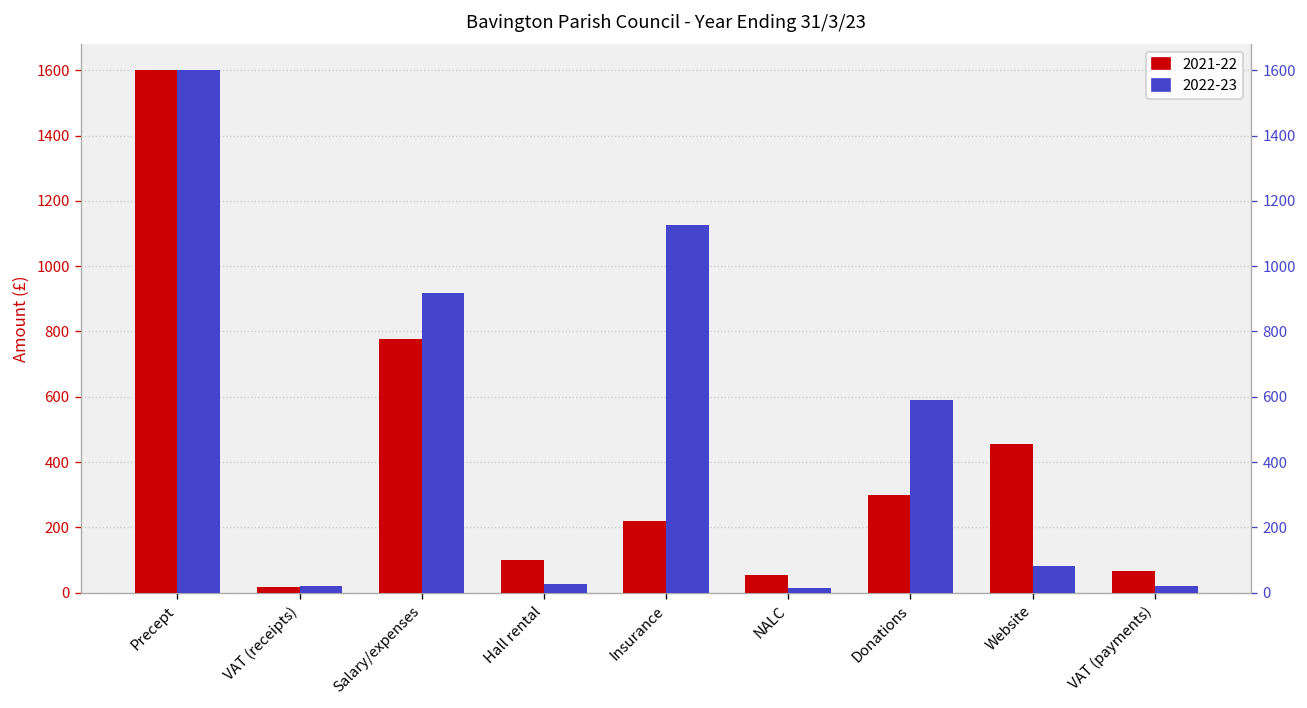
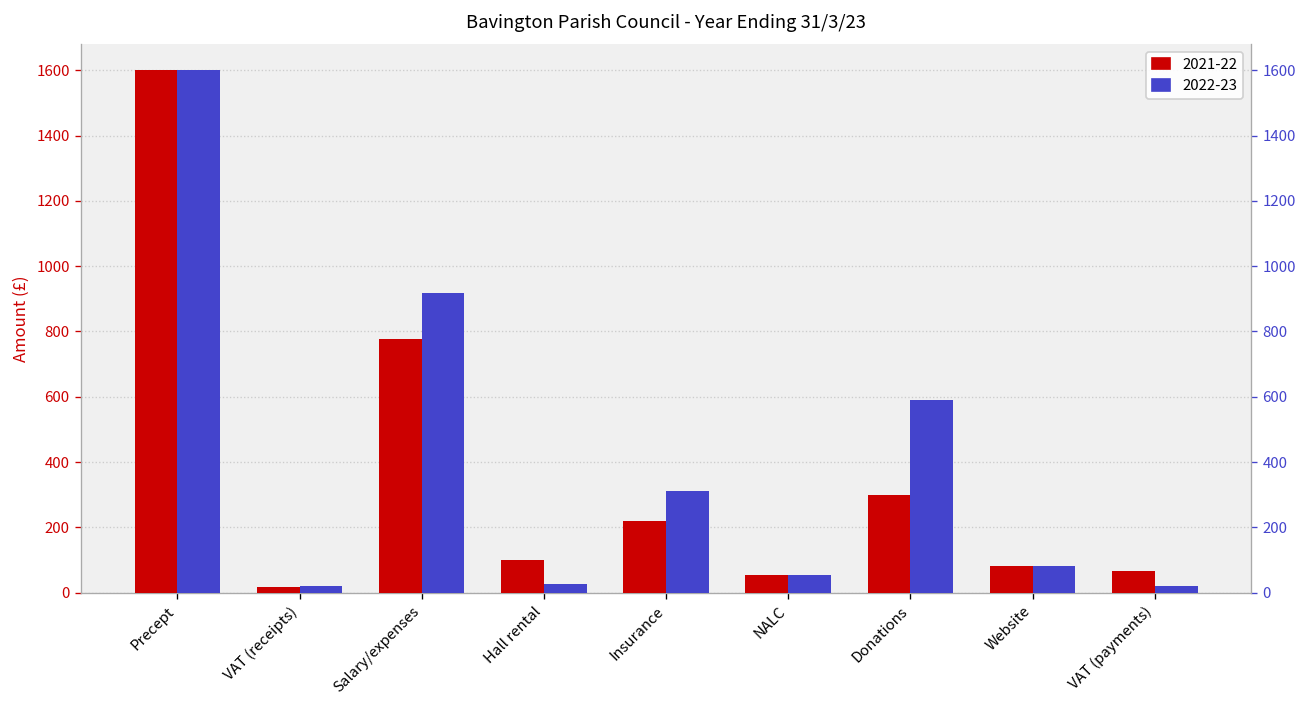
2022-23, Insurance: 1130 -> 310
2022-23, NALC: 20 -> 50
2021-22, Website: 460 -> 80
